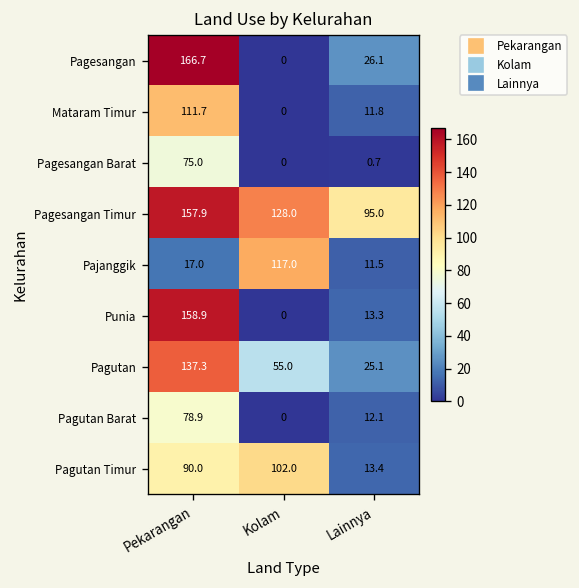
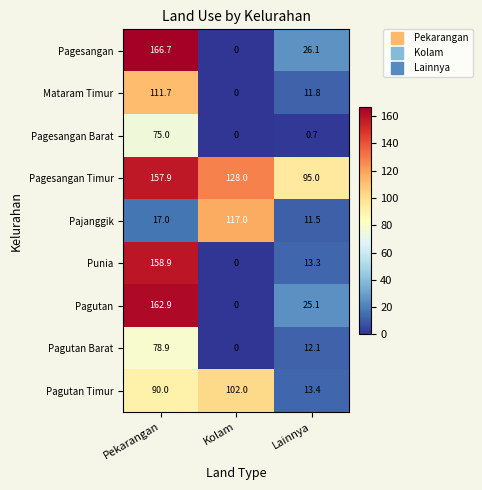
Pagutan, Pekarangan: 137.3 -> 162.9
Pagutan, Kolam: 55.0 -> 0
